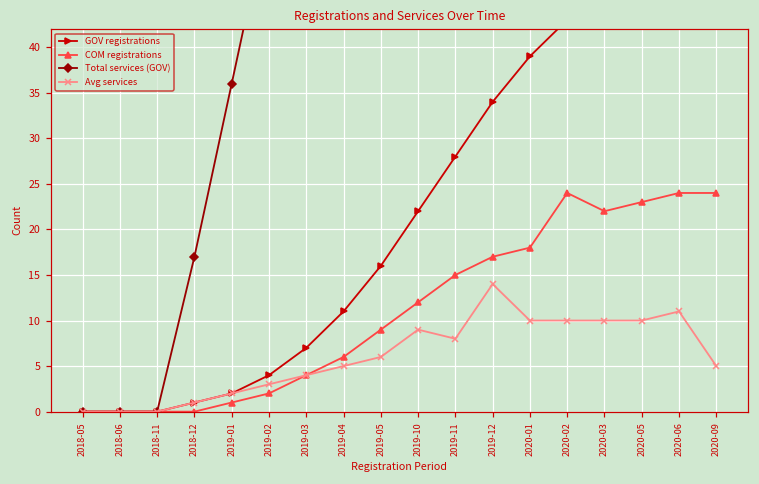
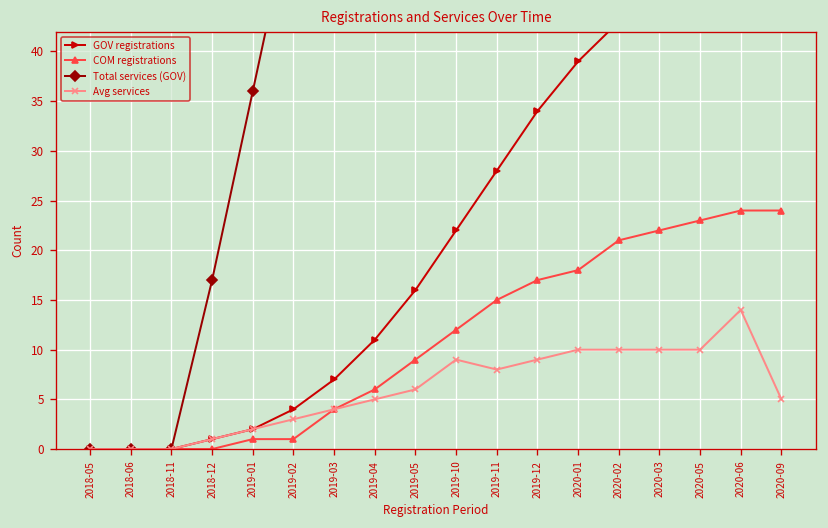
COM registrations, 2019-02: 2 -> 1
Avg services, 2019-12: 14 -> 9
COM registrations, 2020-02: 24 -> 21
Avg services, 2020-06: 11 -> 14
